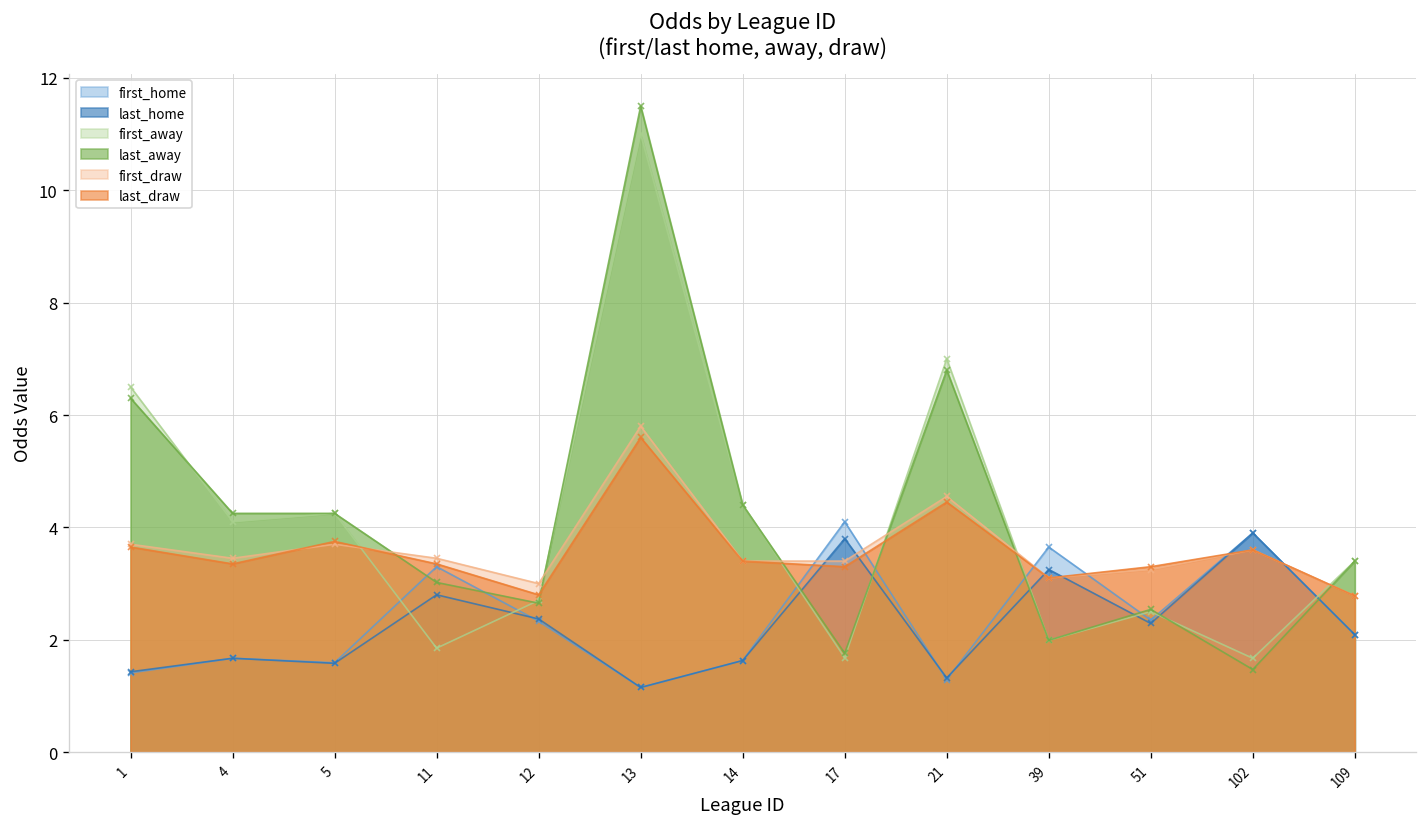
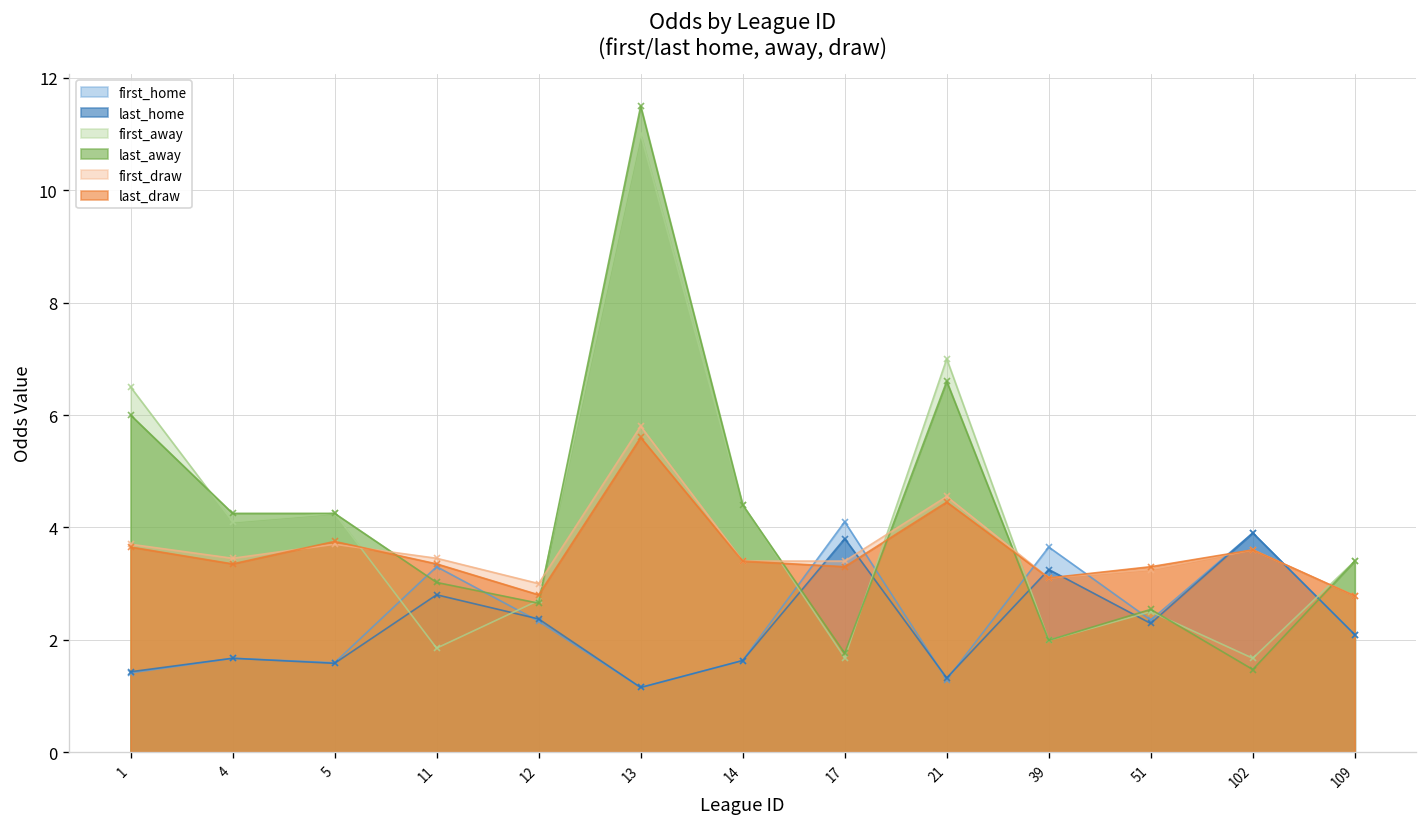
last_away, 1: 6.3 -> 6.0
last_away, 21: 6.8 -> 6.6
